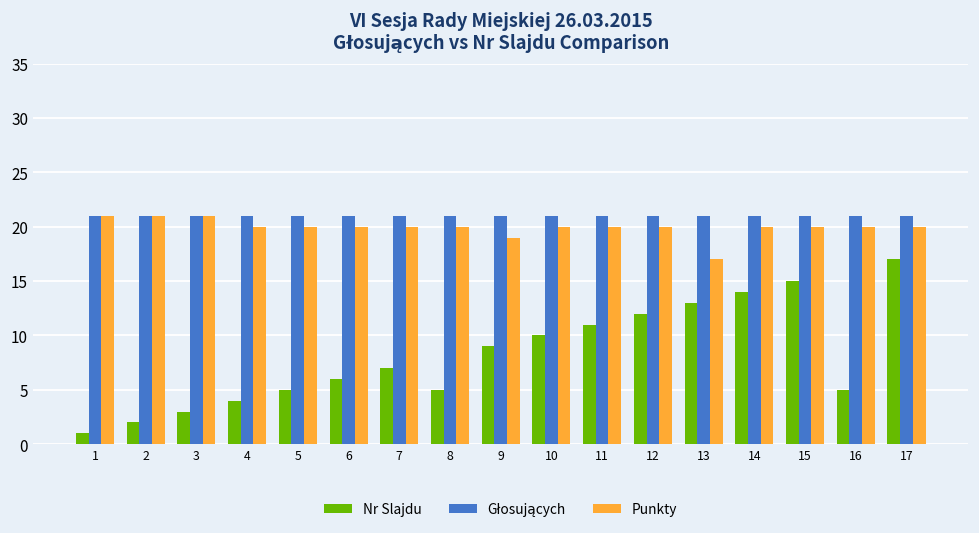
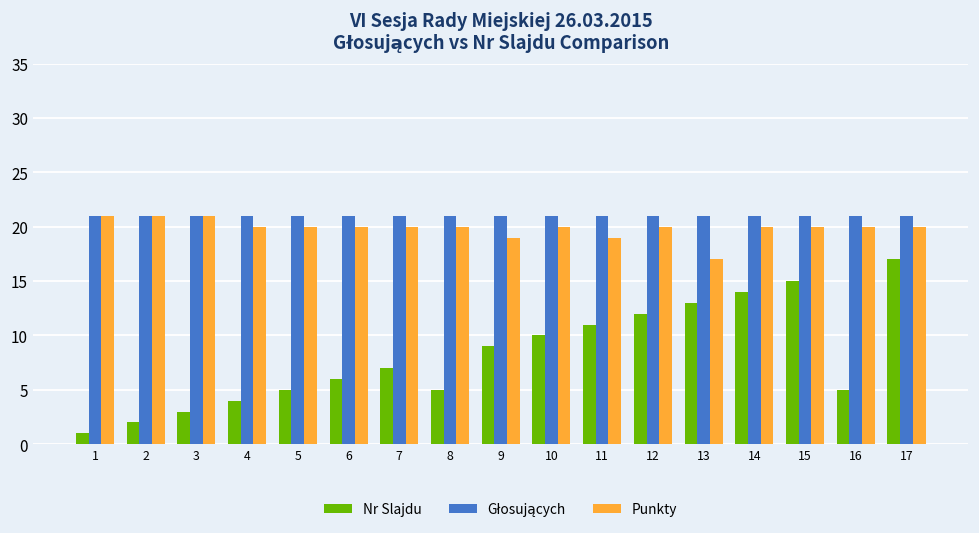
Punkty, 11: 20 -> 19
